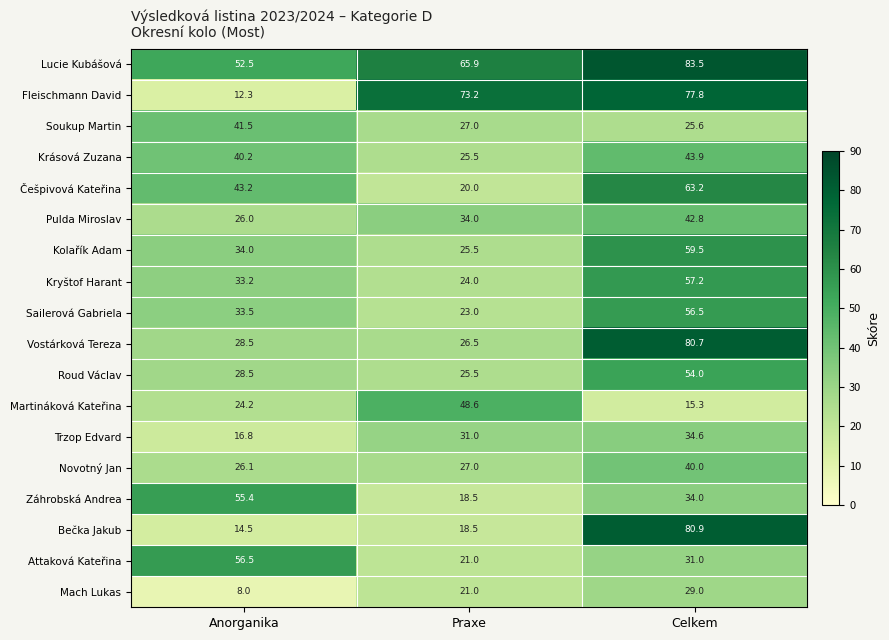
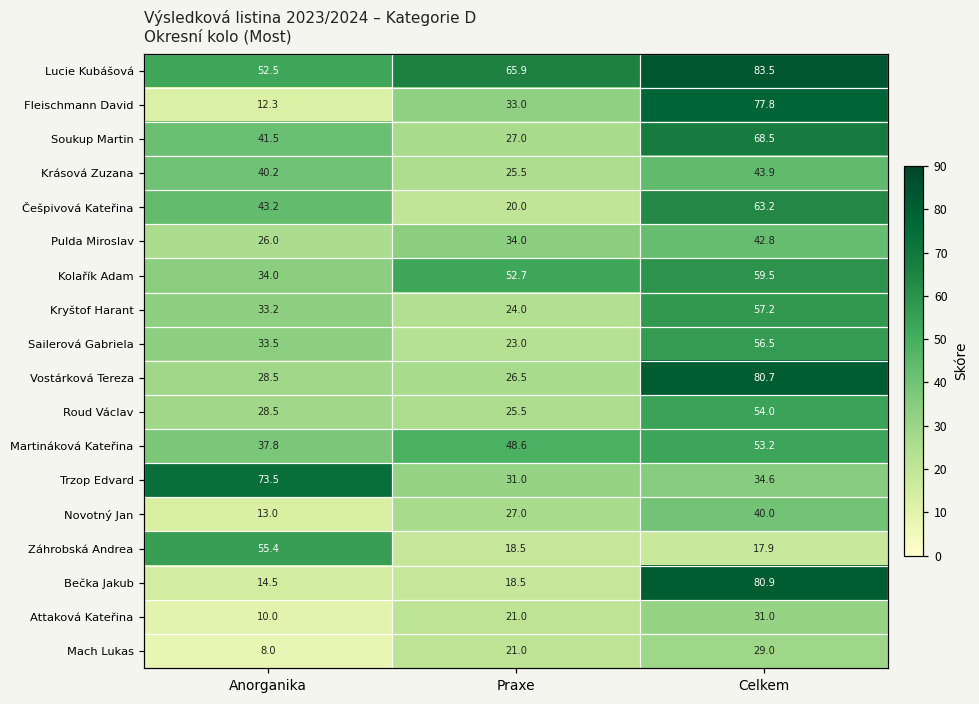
Fleischmann David, Praxe: 73.2 -> 33.0
Soukup Martin, Celkem: 25.6 -> 68.5
Kolařík Adam, Praxe: 25.5 -> 52.7
Martináková Kateřina, Anorganika: 24.2 -> 37.8
Martináková Kateřina, Celkem: 15.3 -> 53.2
Trzop Edvard, Anorganika: 16.8 -> 73.5
Novotný Jan, Anorganika: 26.1 -> 13.0
Záhrobská Andrea, Celkem: 34.0 -> 17.9
Attaková Kateřina, Anorganika: 56.5 -> 10.0
